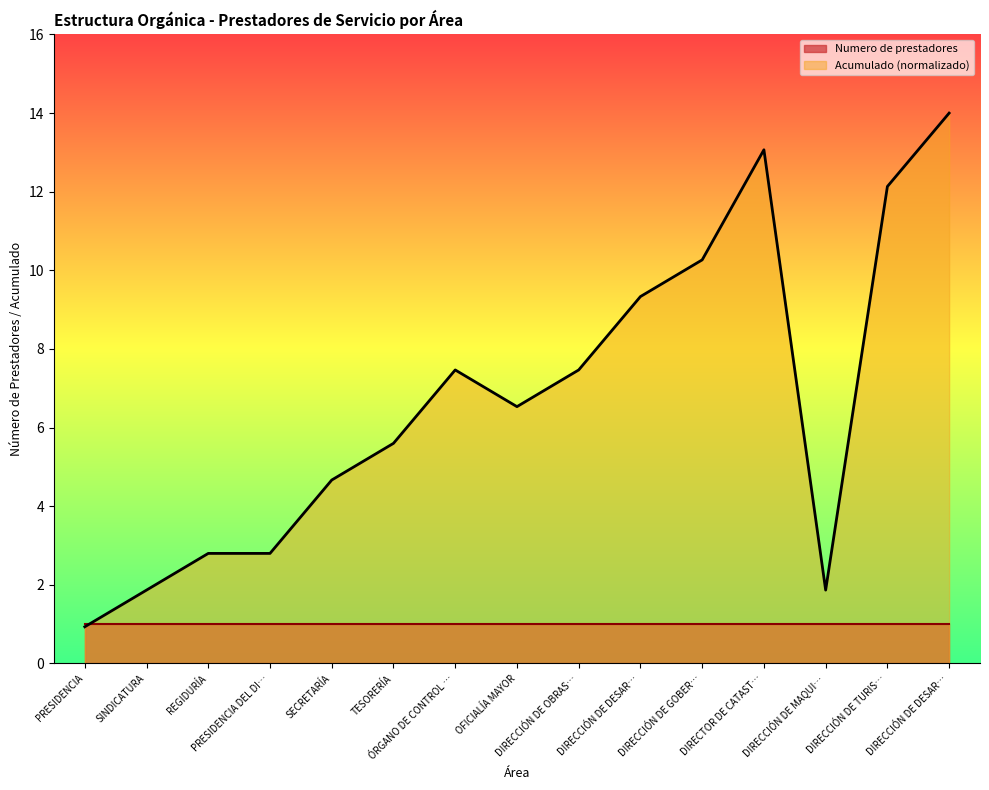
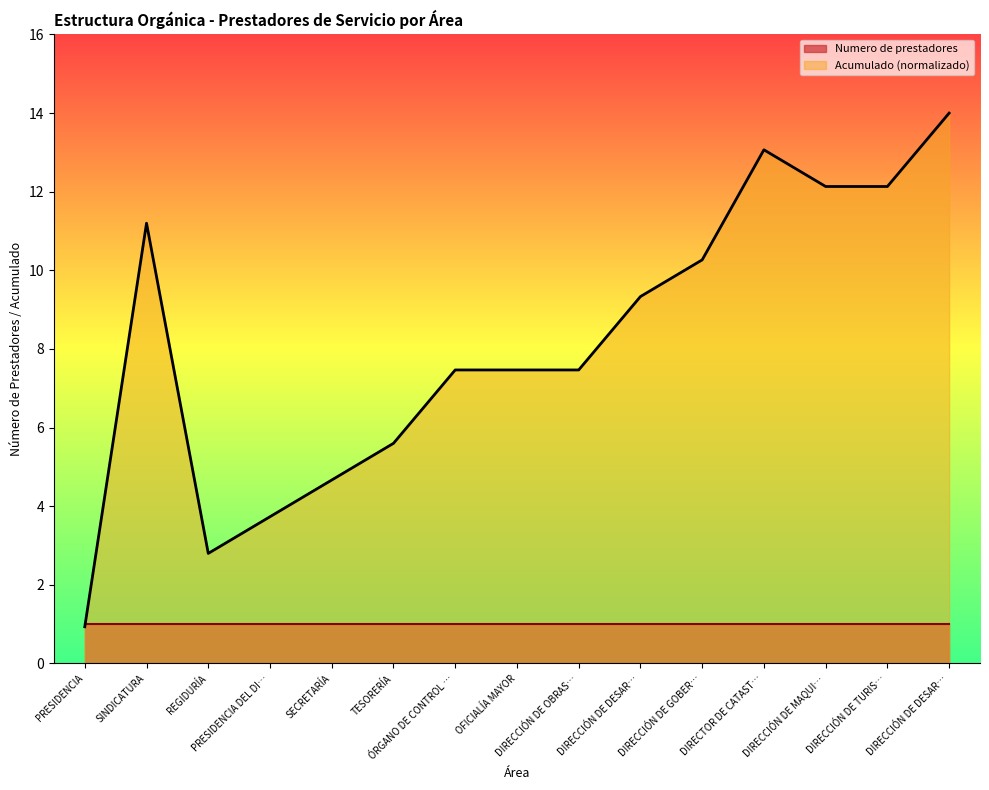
Acumulado (normalizado), SINDICATURA: 1.9 -> 11.2
Acumulado (normalizado), PRESIDENCIA DEL DI…: 2.8 -> 3.7
Acumulado (normalizado), OFICIALÍA MAYOR: 6.5 -> 7.5
Acumulado (normalizado), DIRECCIÓN DE MAQUI…: 1.9 -> 12.1
